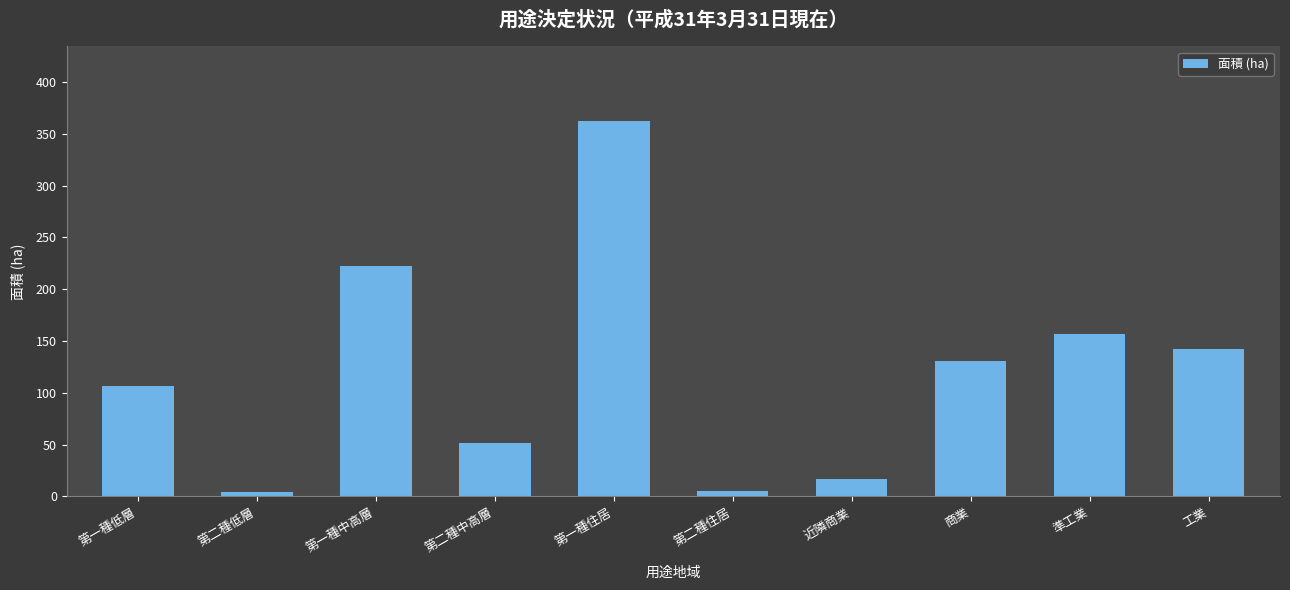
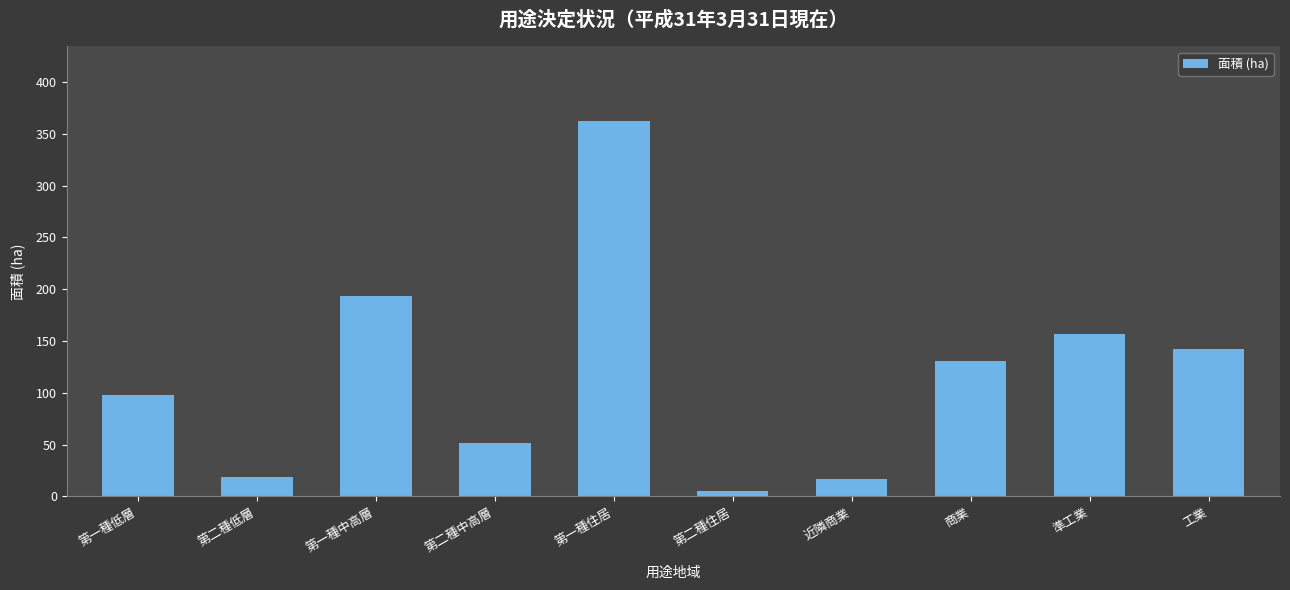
第一種低層: 107 -> 98
第二種低層: 4 -> 19
第一種中高層: 222 -> 193
